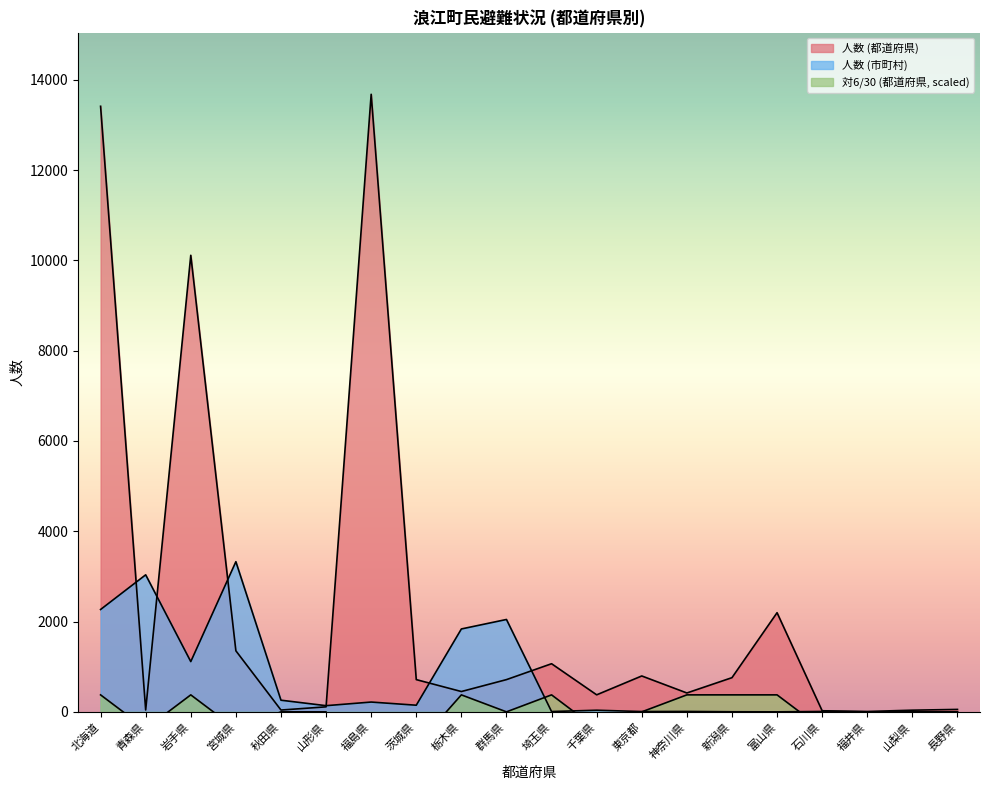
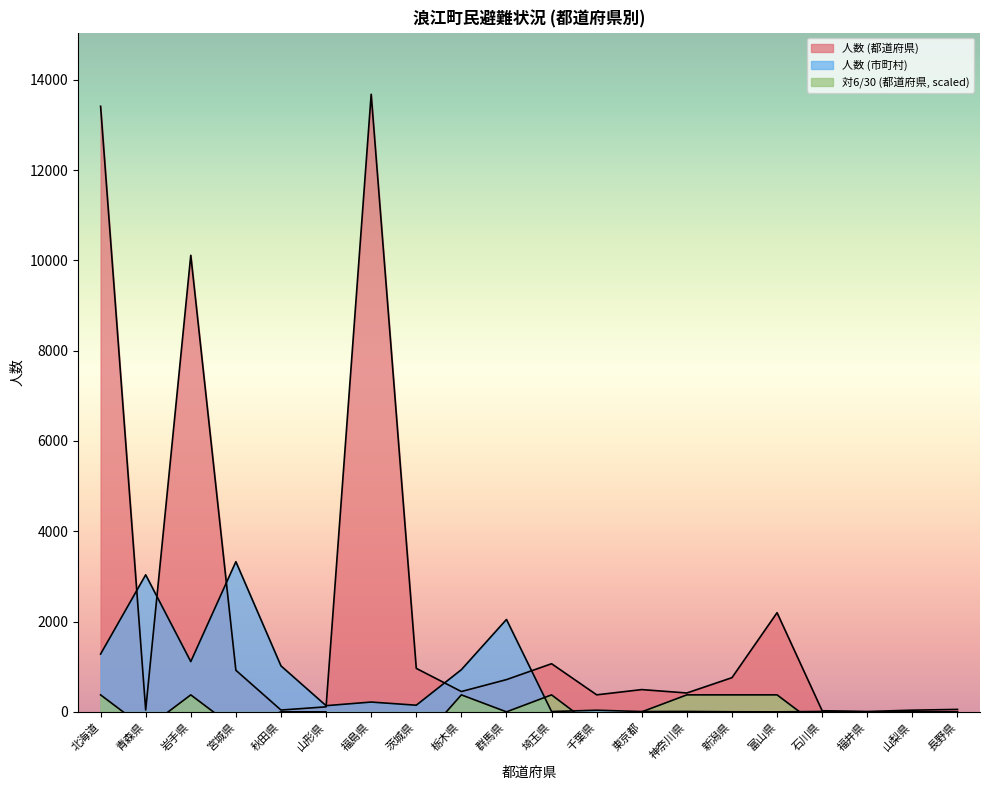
人数 (市町村), 北海道: 2300 -> 1300
人数 (都道府県), 宮城県: 1400 -> 900
人数 (市町村), 秋田県: 300 -> 1000
人数 (都道府県), 茨城県: 700 -> 1000
人数 (市町村), 栃木県: 1800 -> 900
人数 (都道府県), 東京都: 800 -> 500
